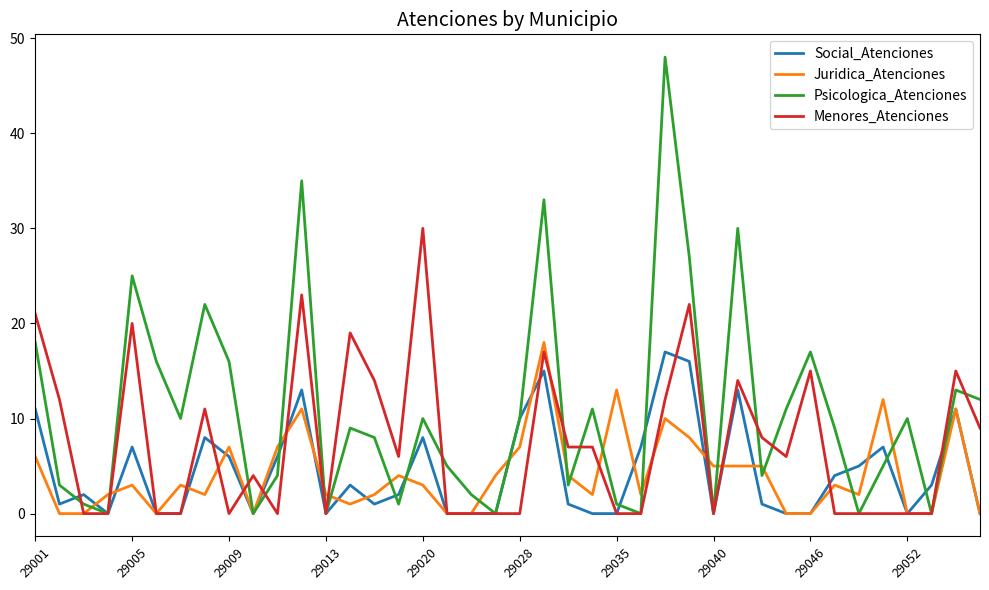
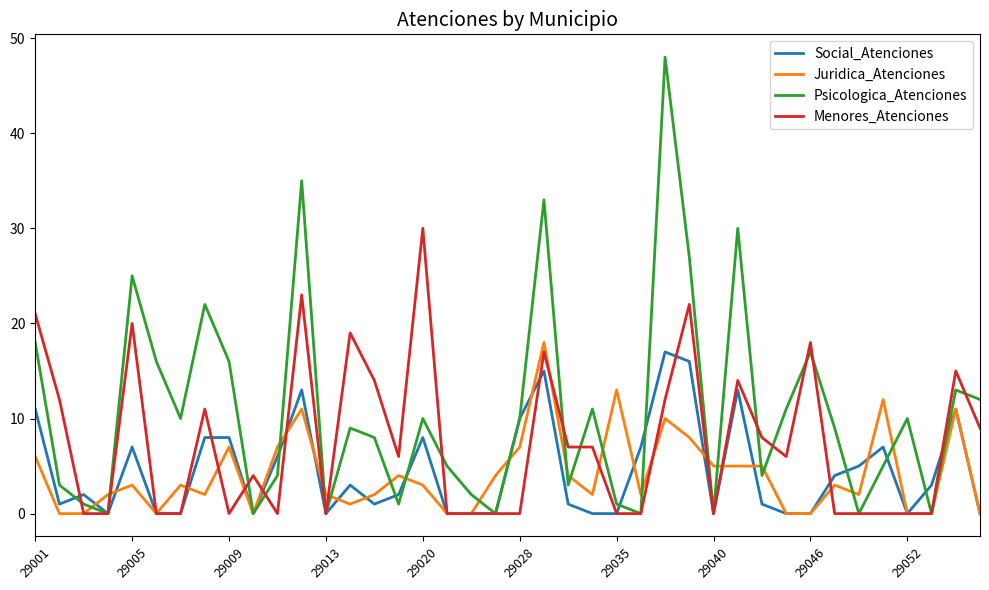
Social_Atenciones, 29009: 6 -> 8
Menores_Atenciones, 29046: 15 -> 18
